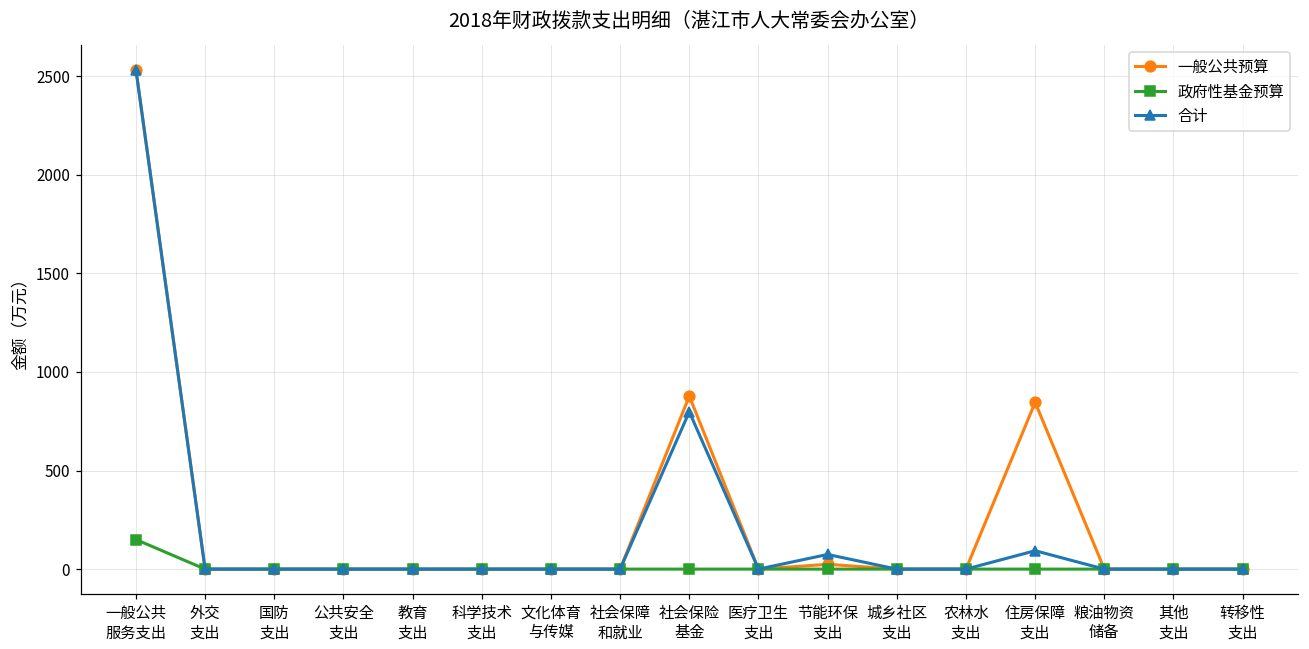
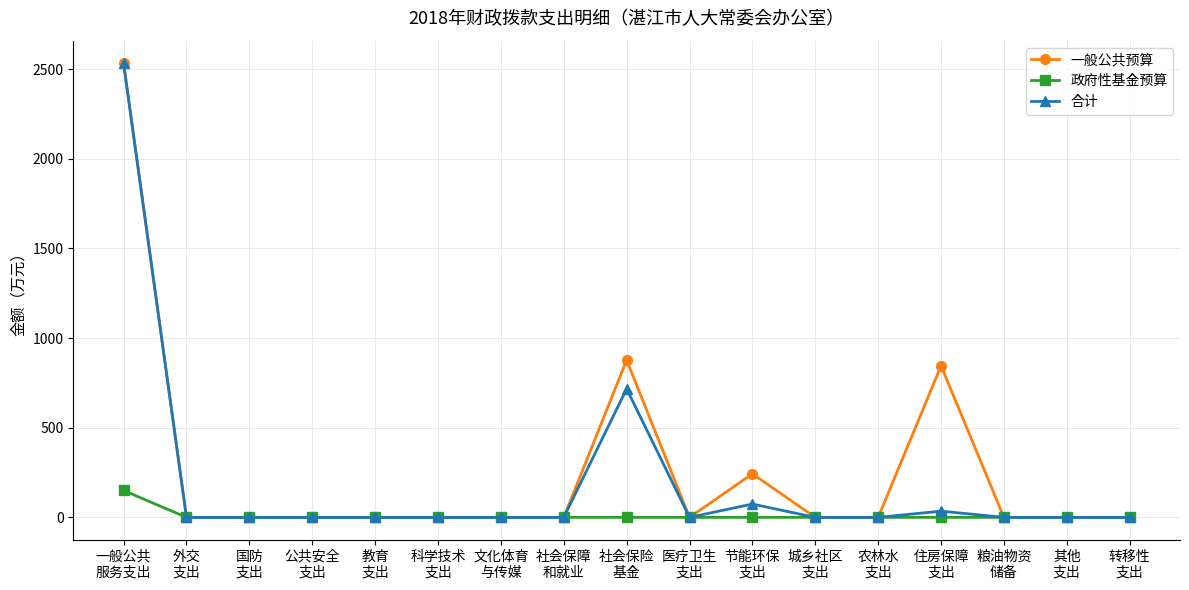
合计, 社会保险 基金: 800 -> 720
一般公共预算, 节能环保 支出: 20 -> 240
合计, 住房保障 支出: 90 -> 30
